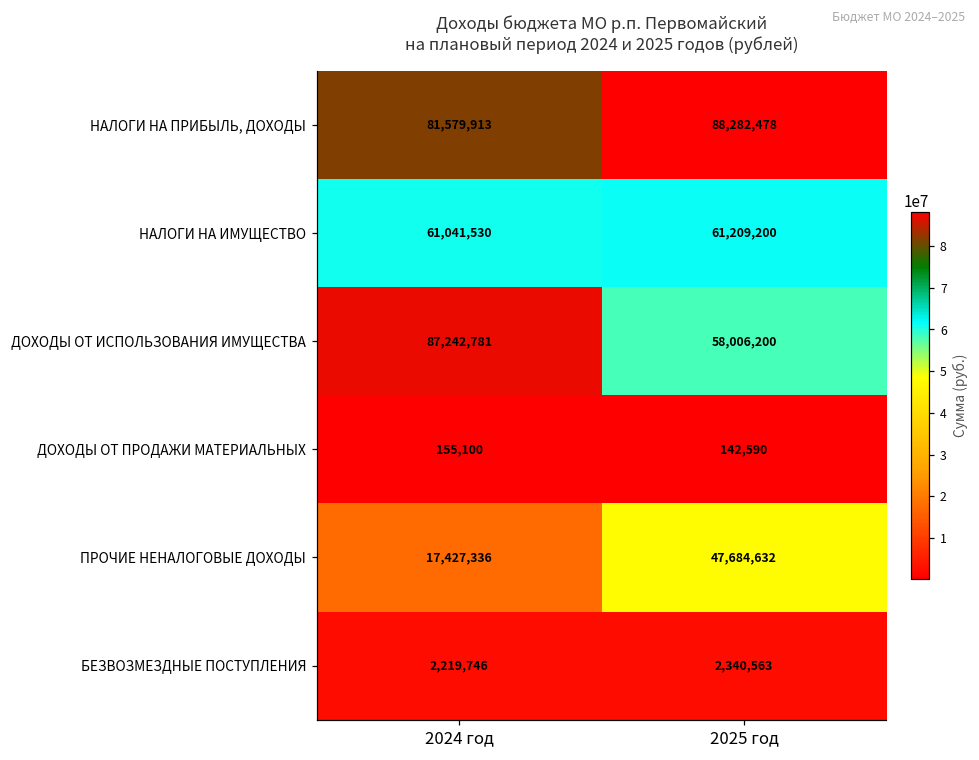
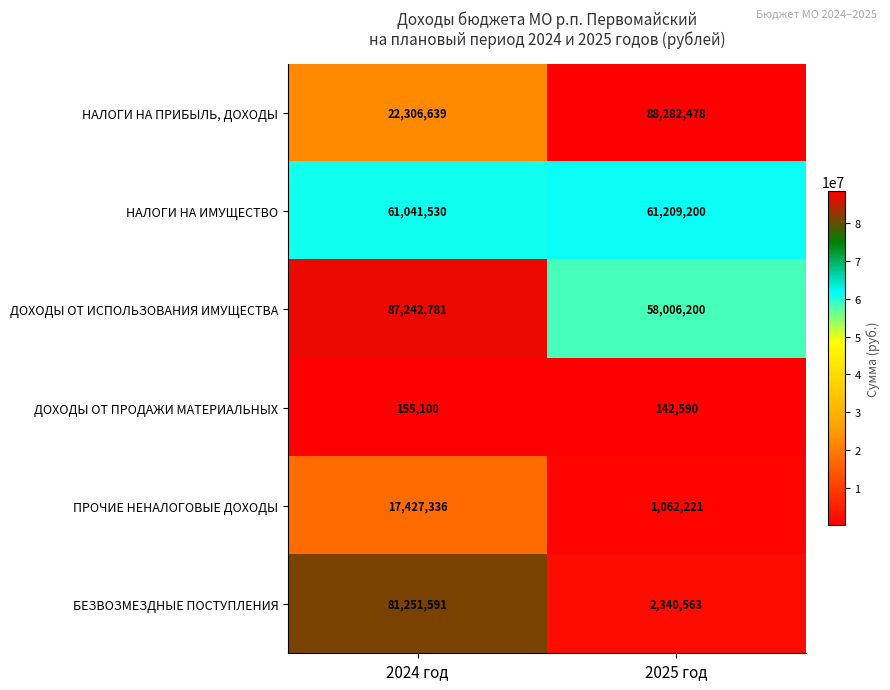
НАЛОГИ НА ПРИБЫЛЬ, ДОХОДЫ, 2024 год: 81,579,913 -> 22,306,639
ПРОЧИЕ НЕНАЛОГОВЫЕ ДОХОДЫ, 2025 год: 47,684,632 -> 1,062,221
БЕЗВОЗМЕЗДНЫЕ ПОСТУПЛЕНИЯ, 2024 год: 2,219,746 -> 81,251,591
